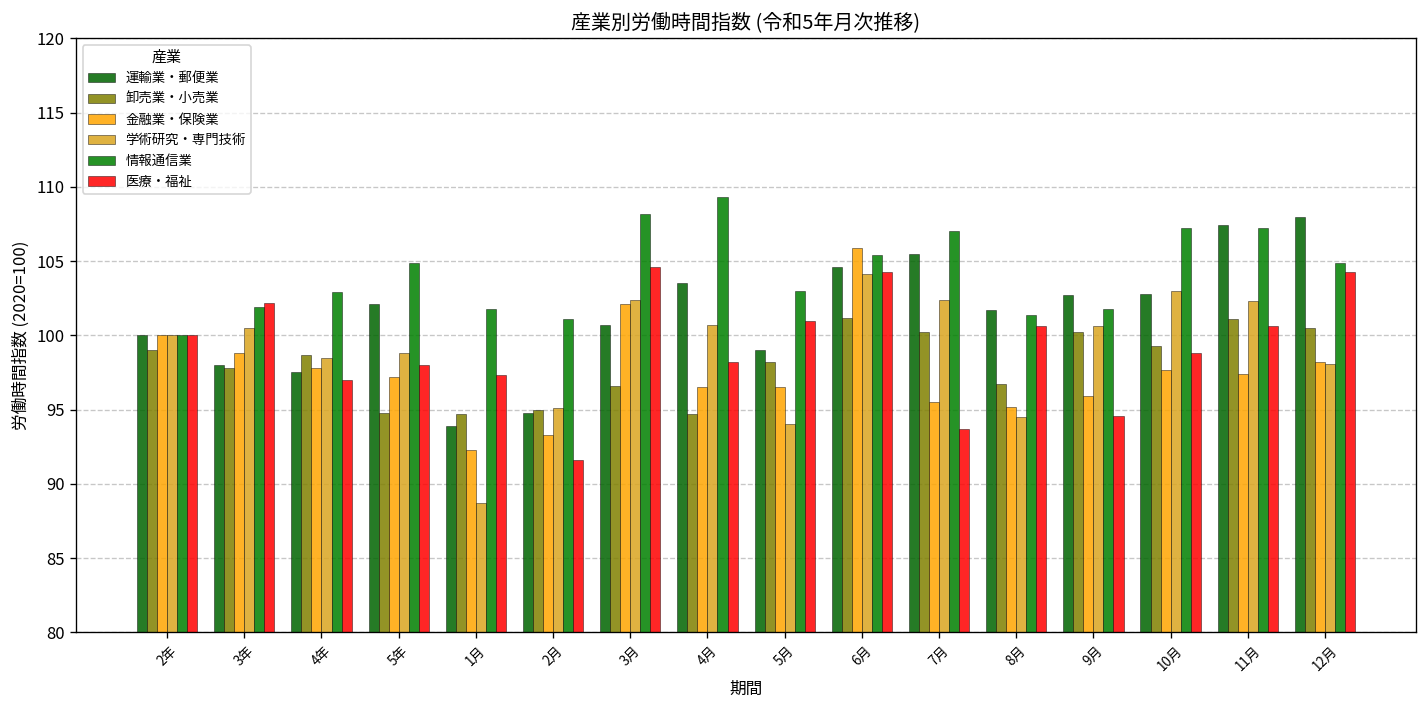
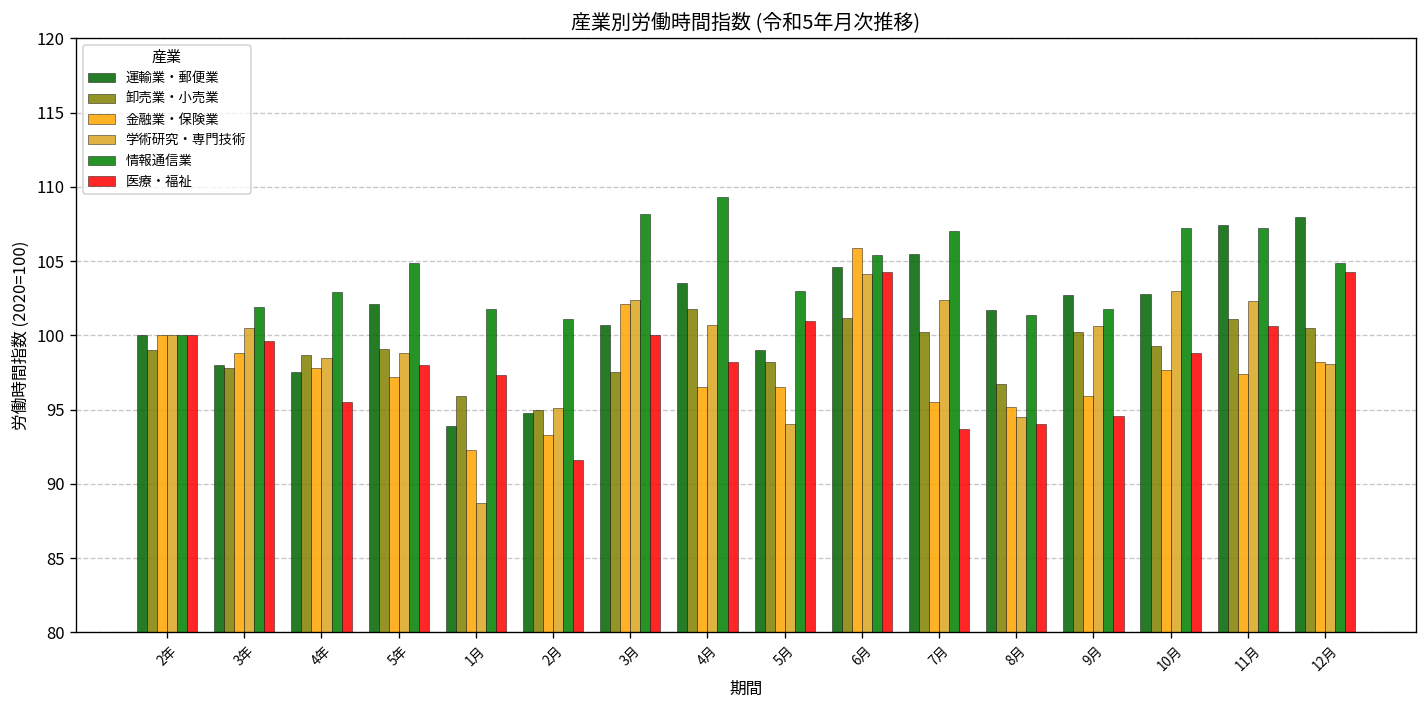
医療・福祉, 3年: 102.2 -> 99.6
医療・福祉, 4年: 97.0 -> 95.5
卸売業・小売業, 5年: 94.8 -> 99.1
卸売業・小売業, 1月: 94.7 -> 95.9
卸売業・小売業, 3月: 96.6 -> 97.5
医療・福祉, 3月: 104.6 -> 100.0
卸売業・小売業, 4月: 94.7 -> 101.8
医療・福祉, 8月: 100.6 -> 94.0
